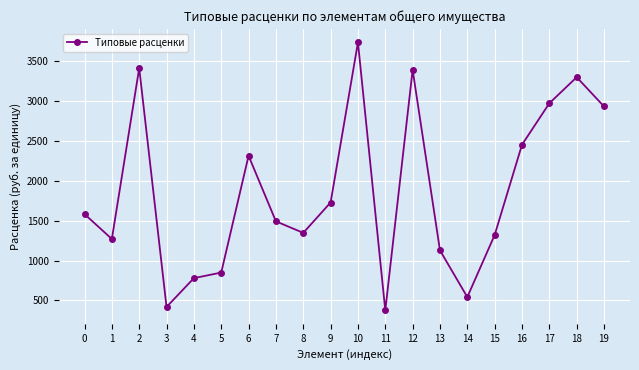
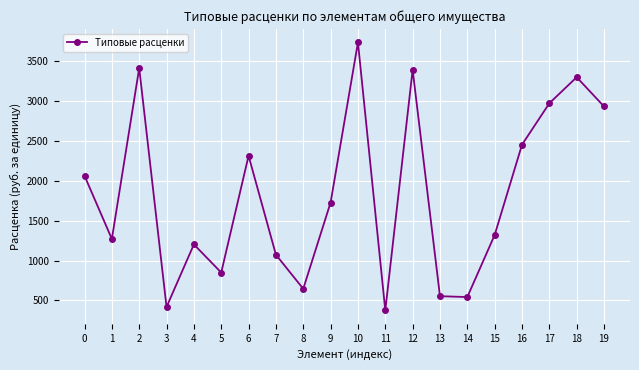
0: 1600 -> 2100
4: 800 -> 1200
7: 1500 -> 1100
8: 1300 -> 600
13: 1100 -> 600
